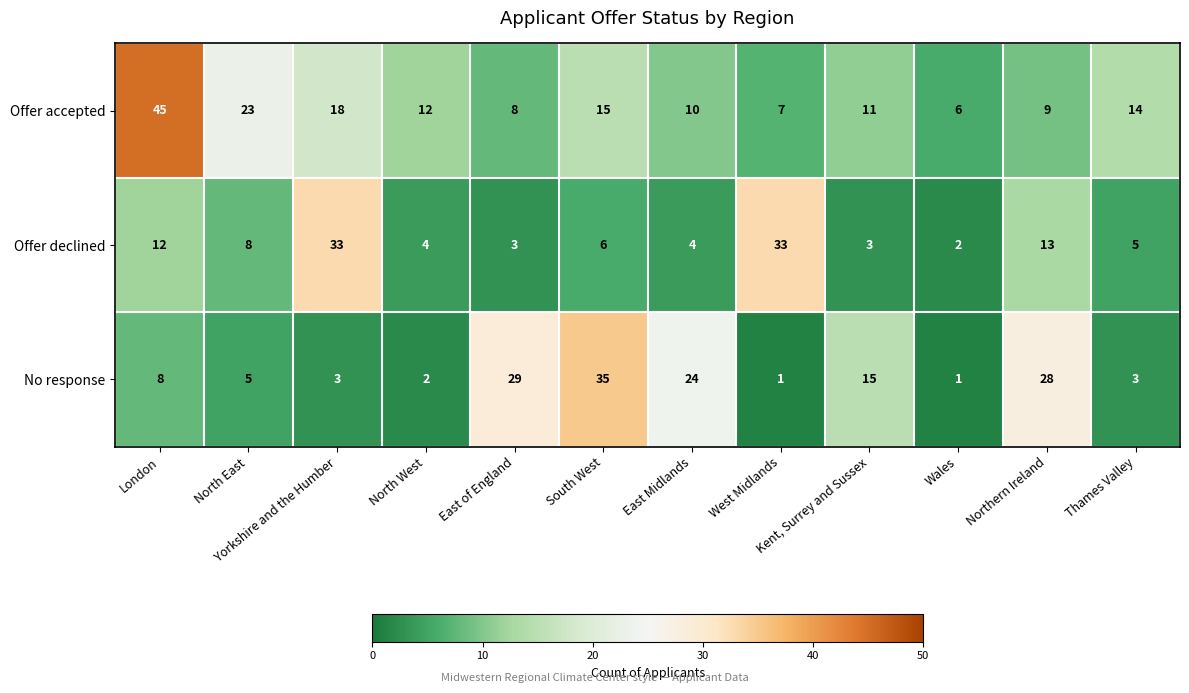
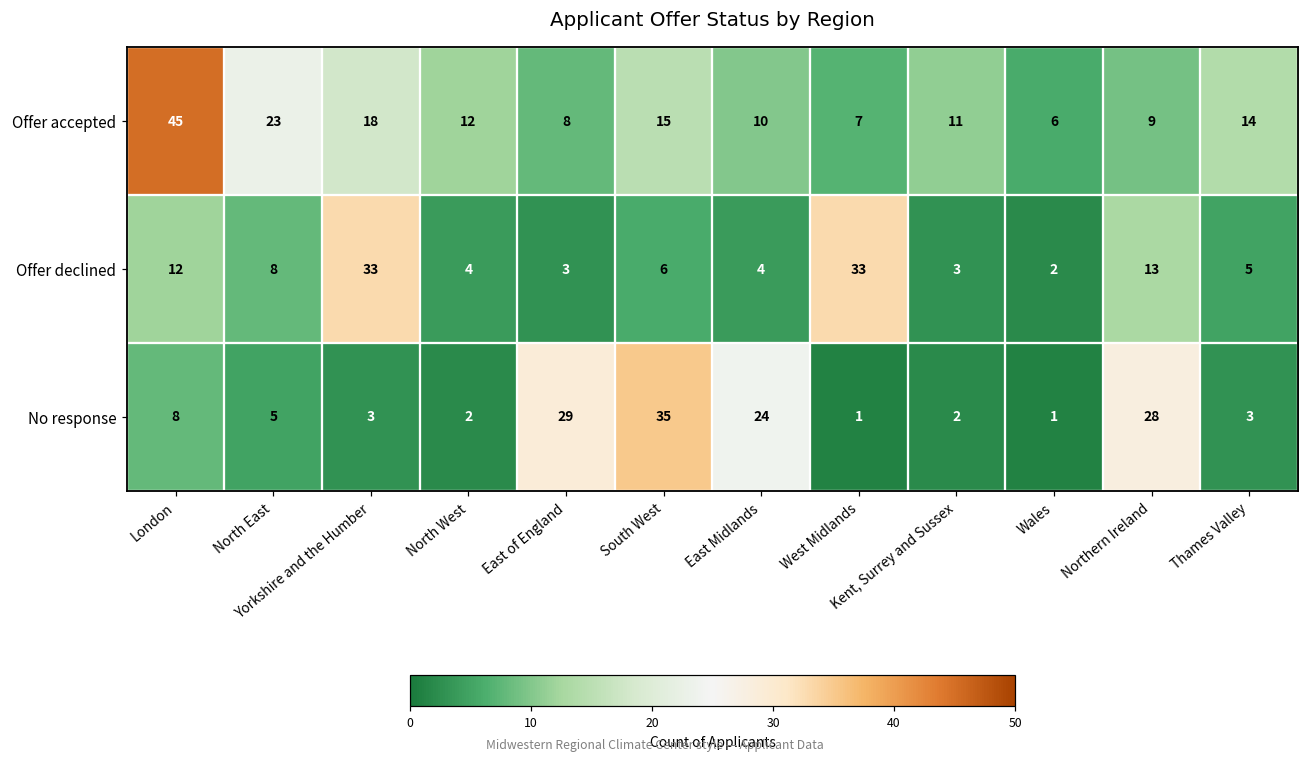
No response, Kent, Surrey and Sussex: 15 -> 2
